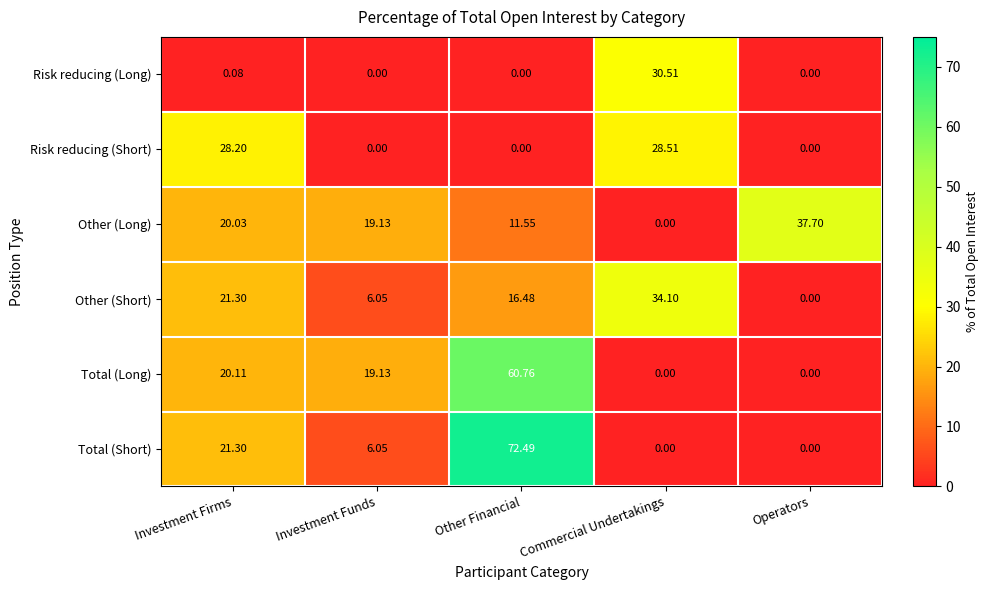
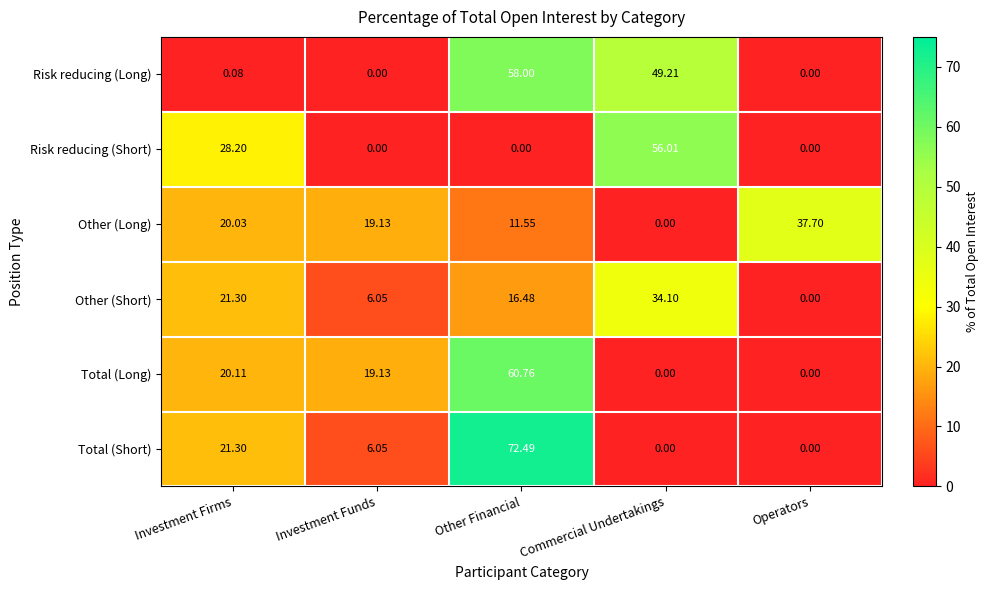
Risk reducing (Long), Other Financial: 0.00 -> 58.00
Risk reducing (Long), Commercial Undertakings: 30.51 -> 49.21
Risk reducing (Short), Commercial Undertakings: 28.51 -> 56.01
